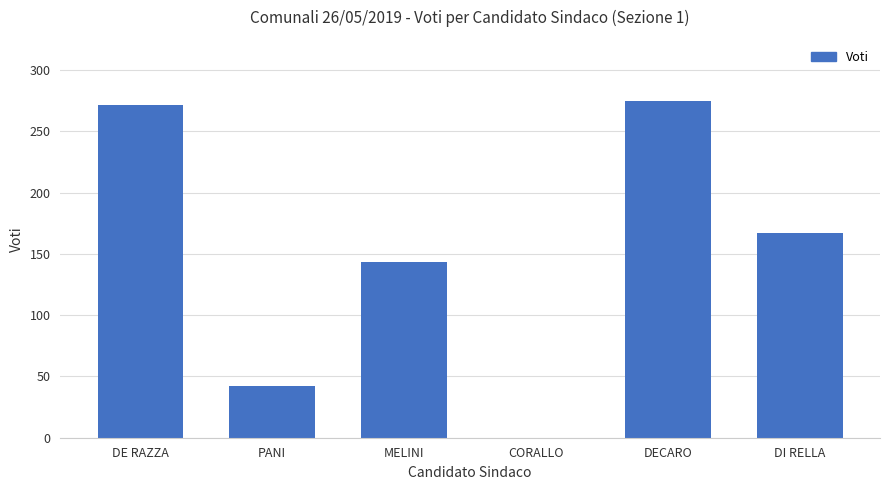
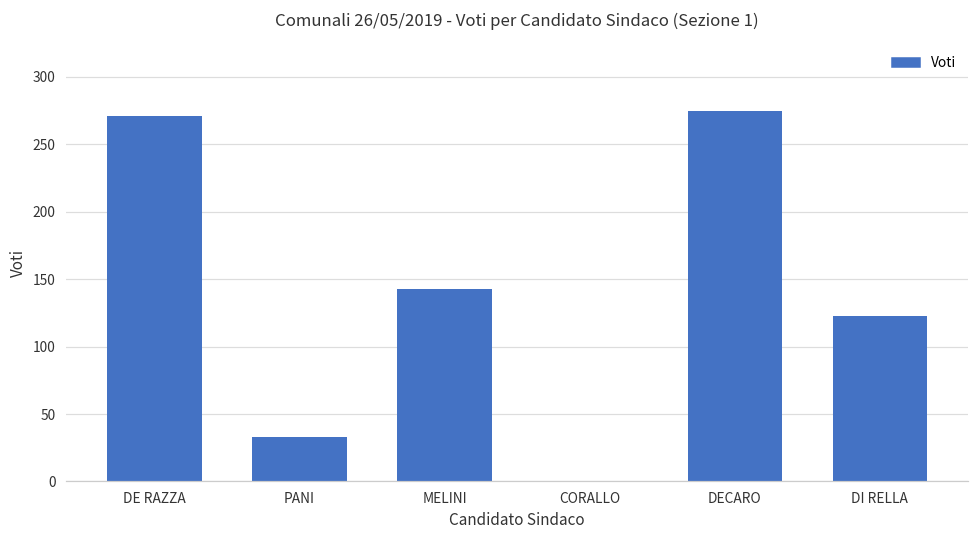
PANI: 42 -> 33
DI RELLA: 167 -> 123
